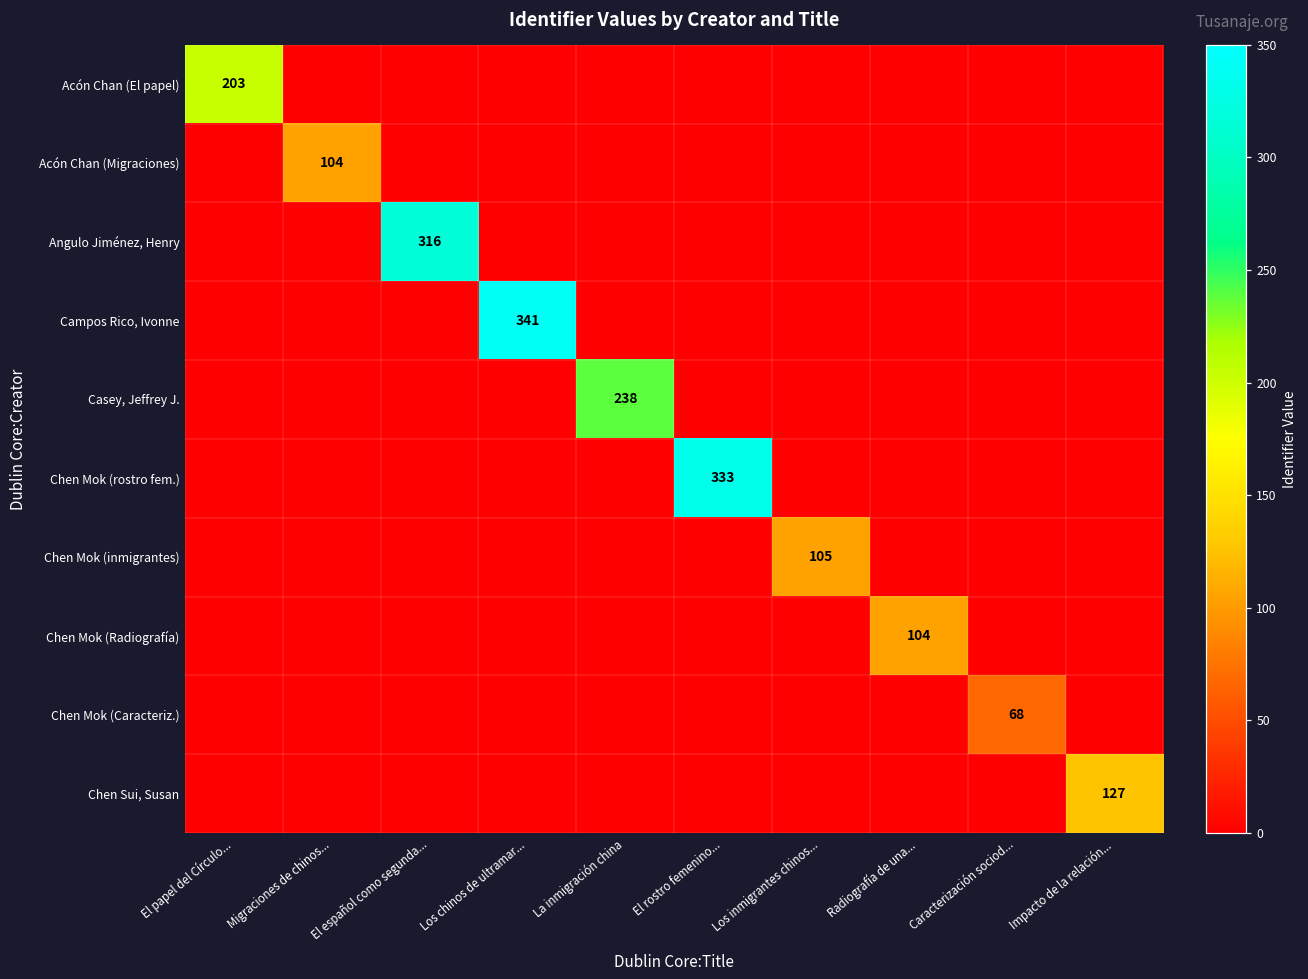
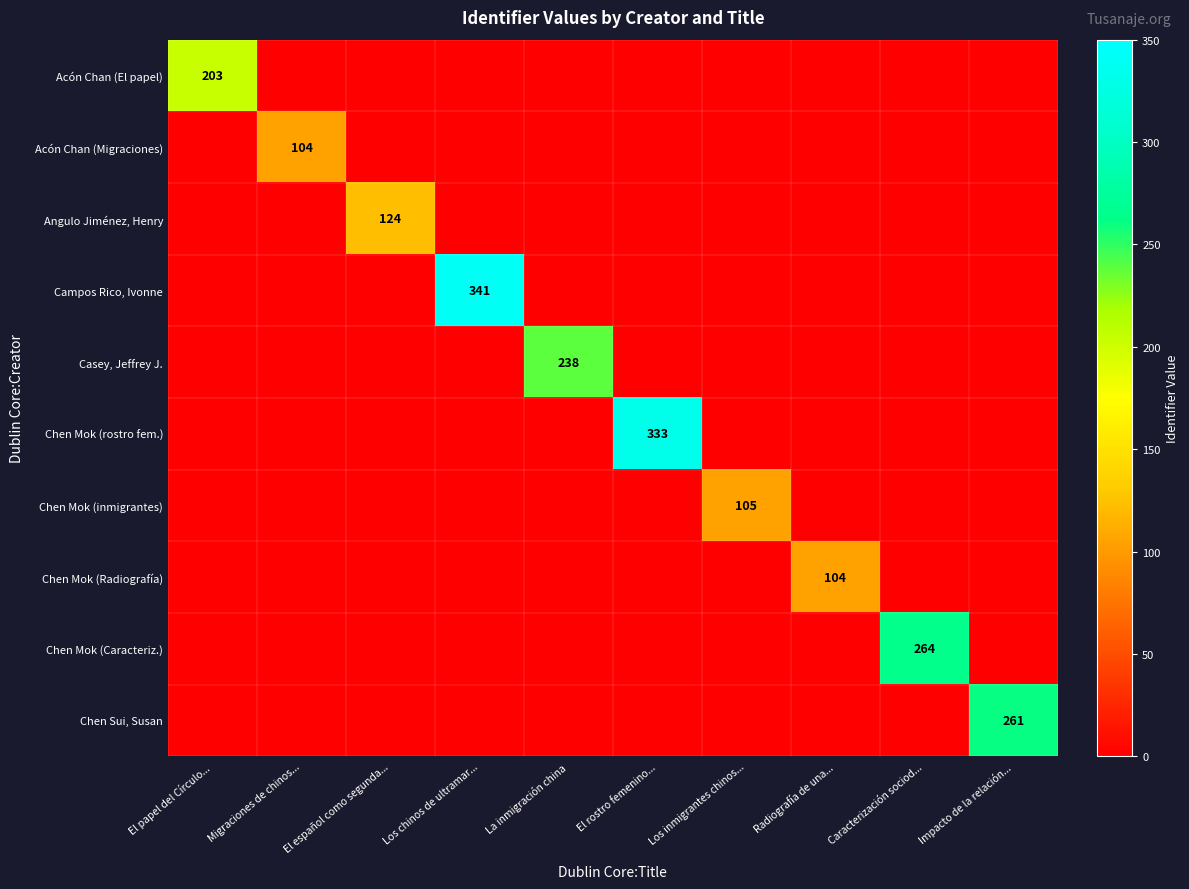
Angulo Jiménez, Henry, El español como segunda...: 316 -> 124
Chen Mok (Caracteriz.), Caracterización sociod...: 68 -> 264
Chen Sui, Susan, Impacto de la relación...: 127 -> 261
